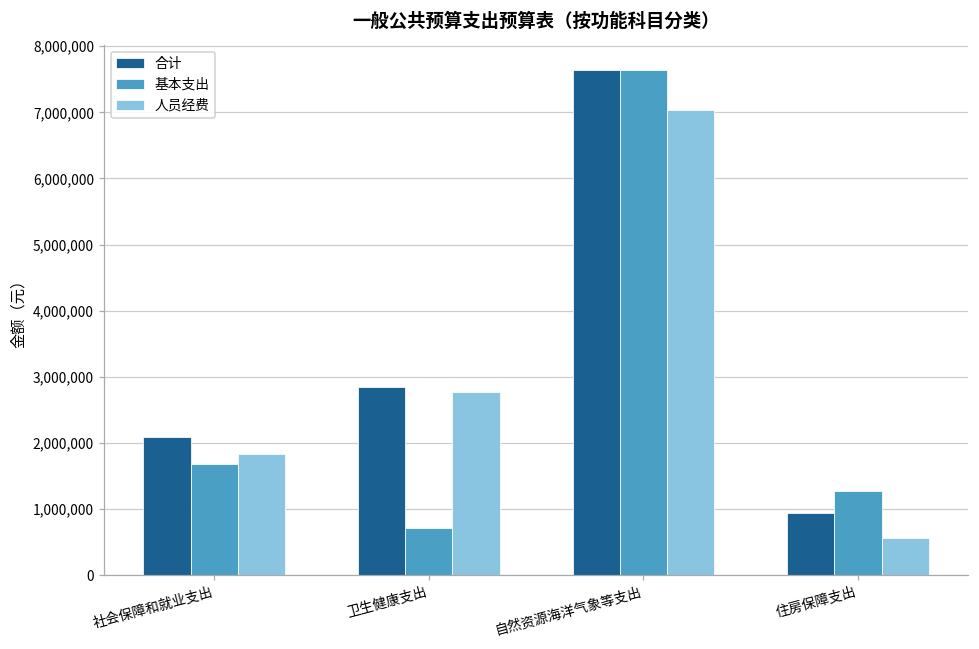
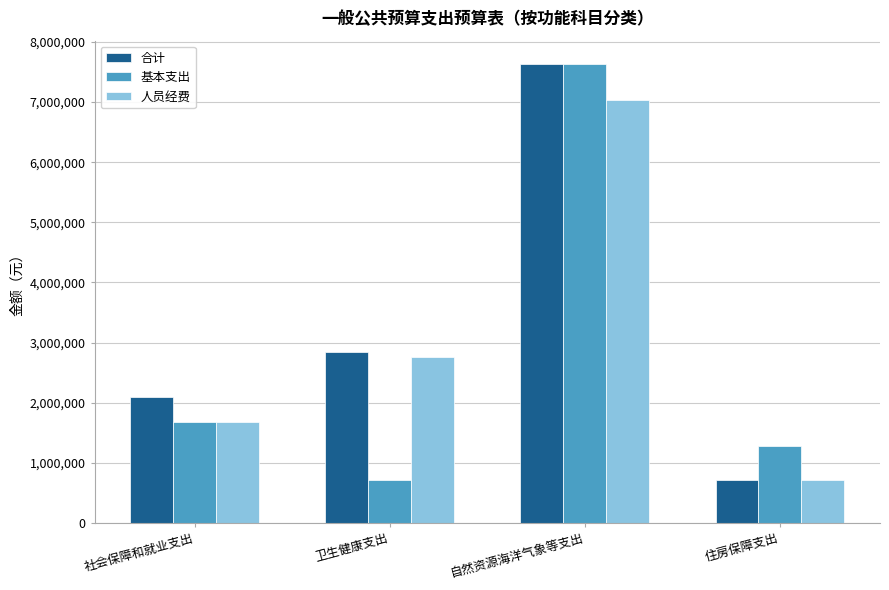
人员经费, 社会保障和就业支出: 1,800,000 -> 1,700,000
合计, 住房保障支出: 900,000 -> 700,000
人员经费, 住房保障支出: 600,000 -> 700,000
